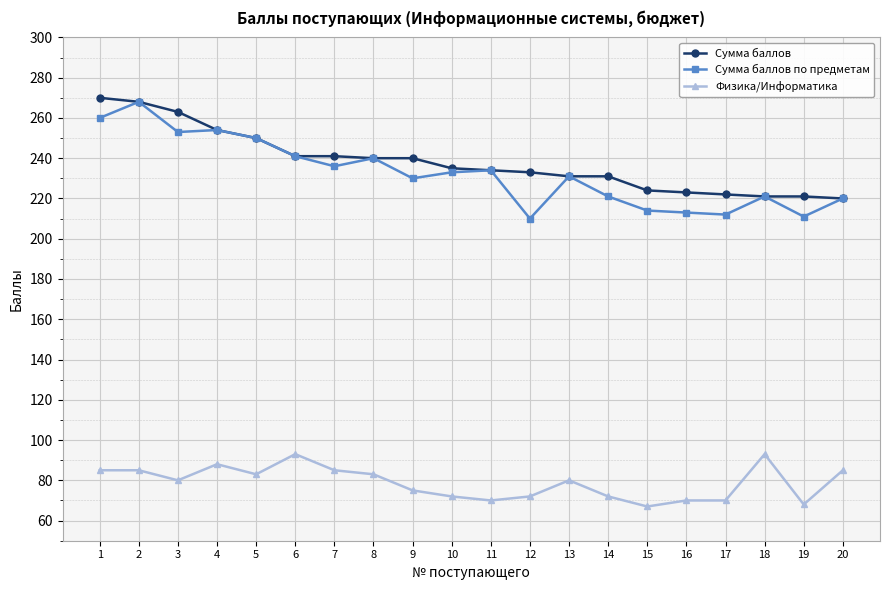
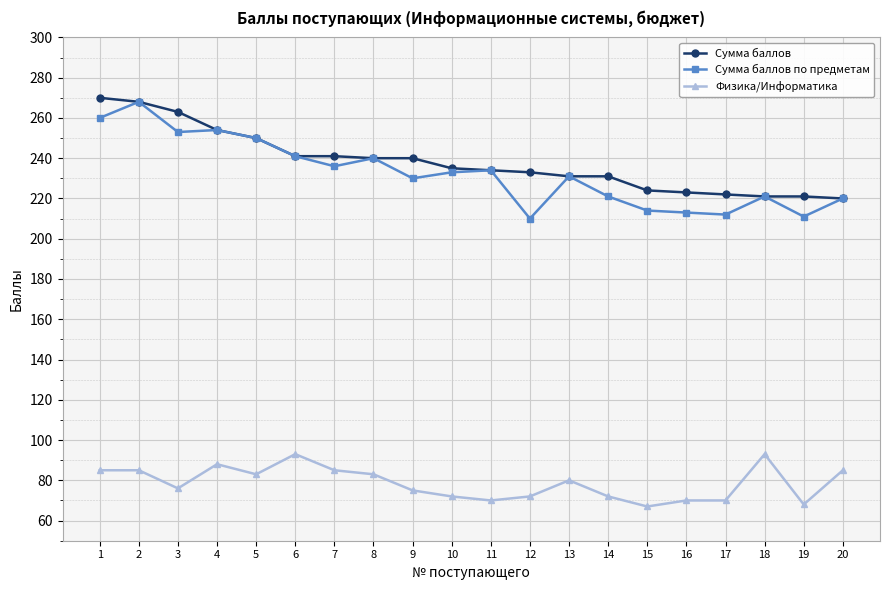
Физика/Информатика, 3: 80 -> 76
